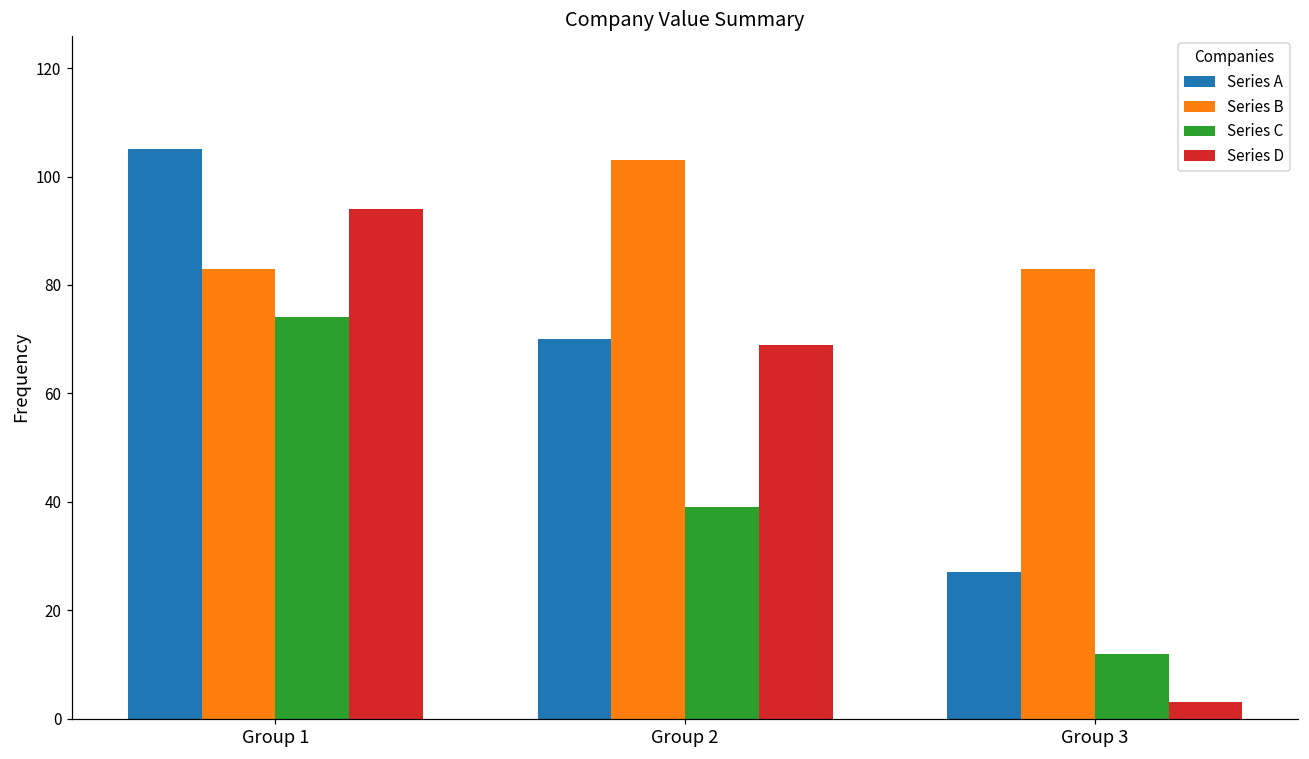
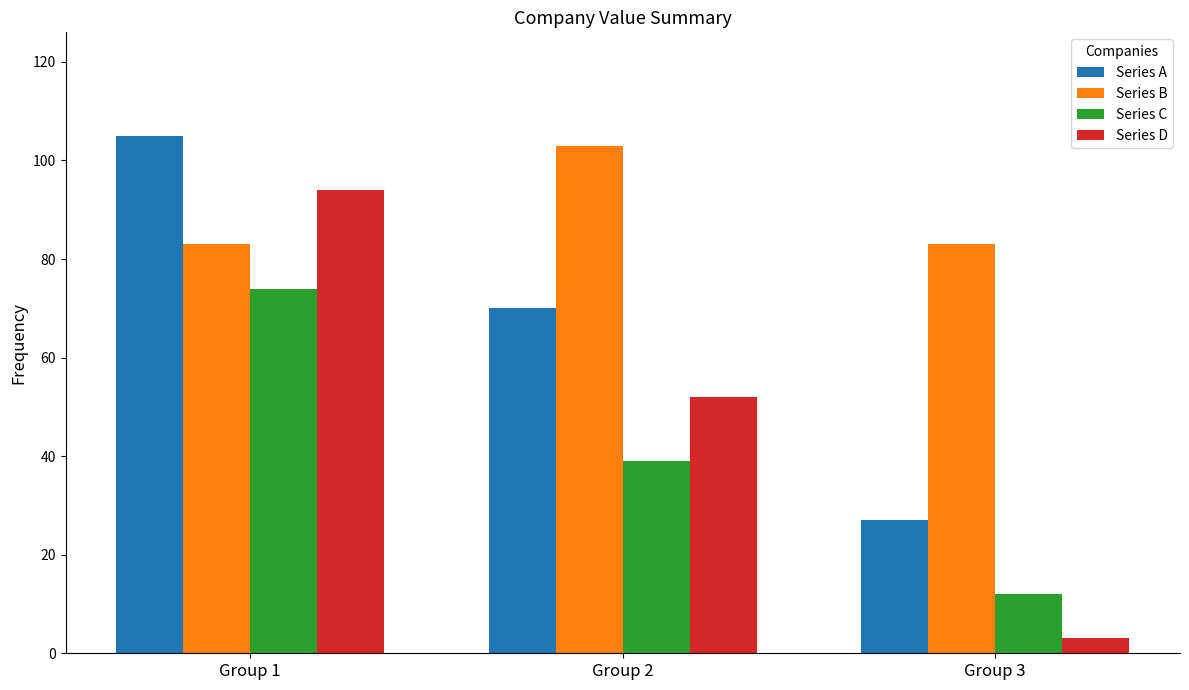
Series D, Group 2: 69 -> 52
